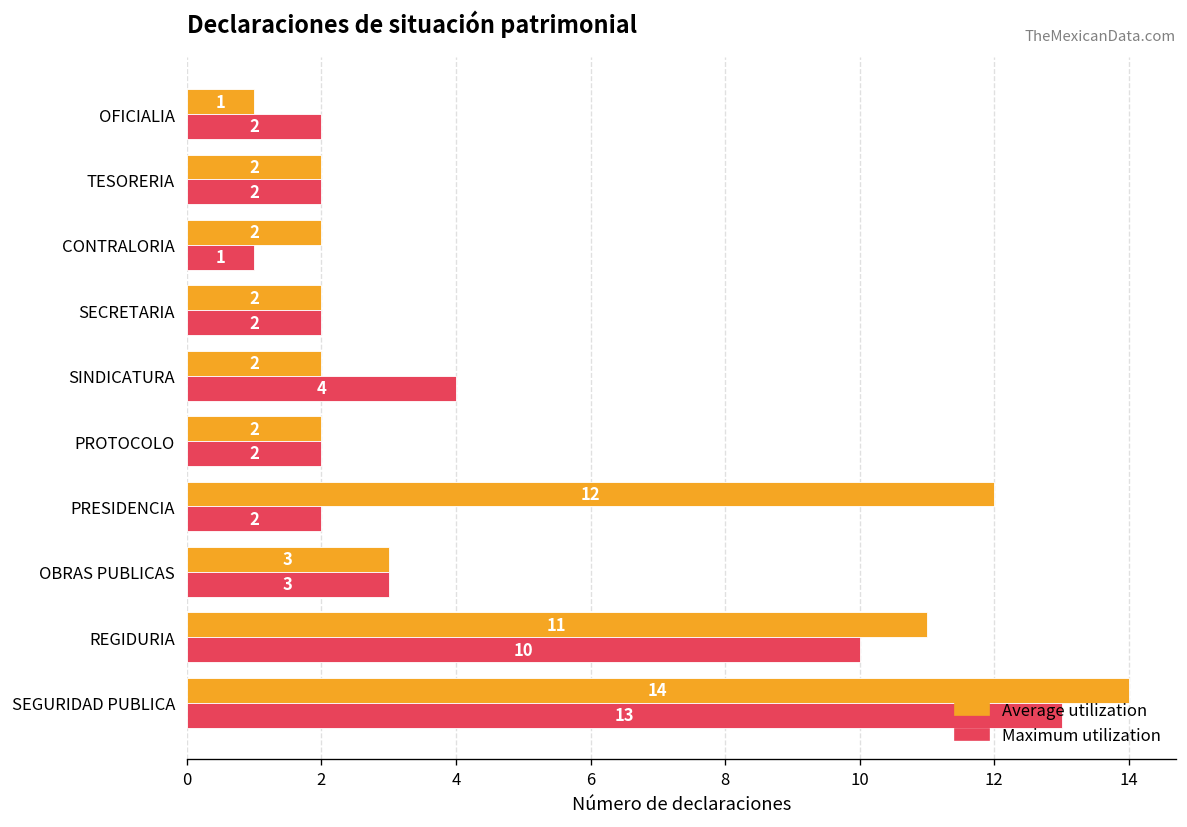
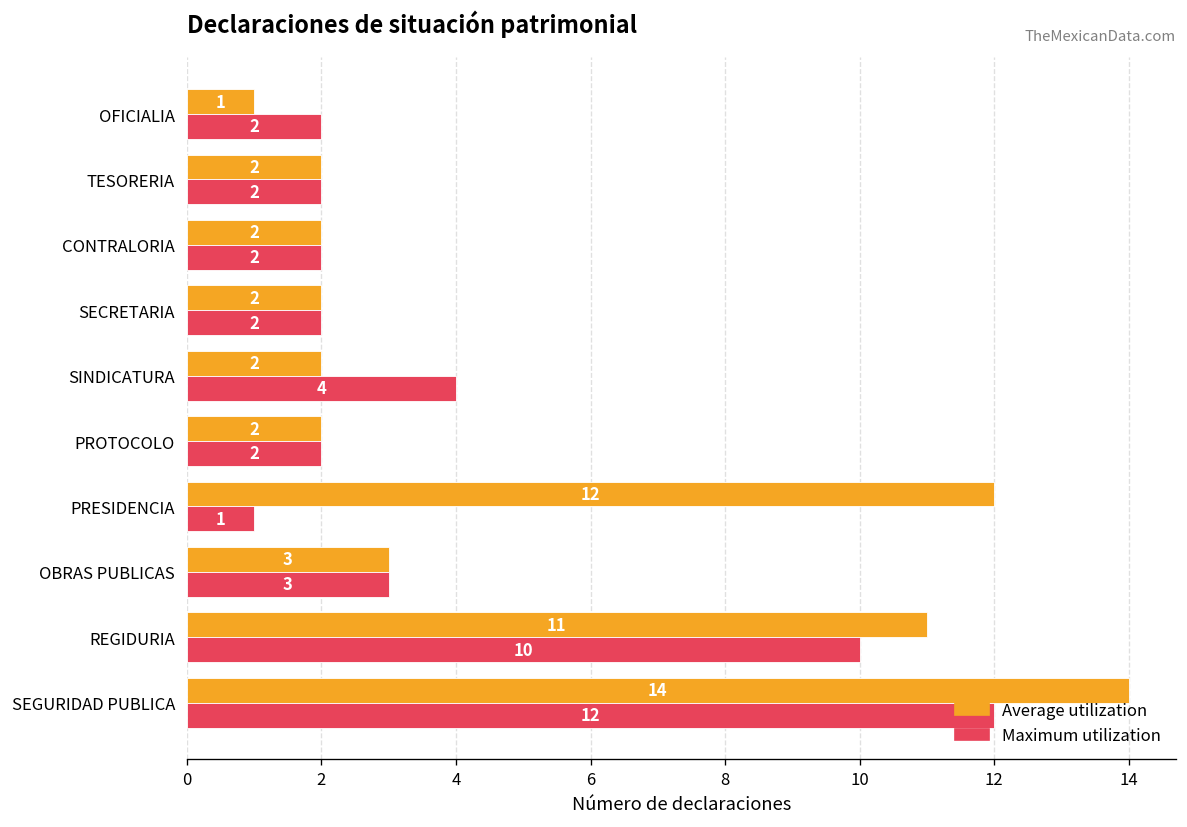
Maximum utilization, CONTRALORIA: 1 -> 2
Maximum utilization, PRESIDENCIA: 2 -> 1
Maximum utilization, SEGURIDAD PUBLICA: 13 -> 12
